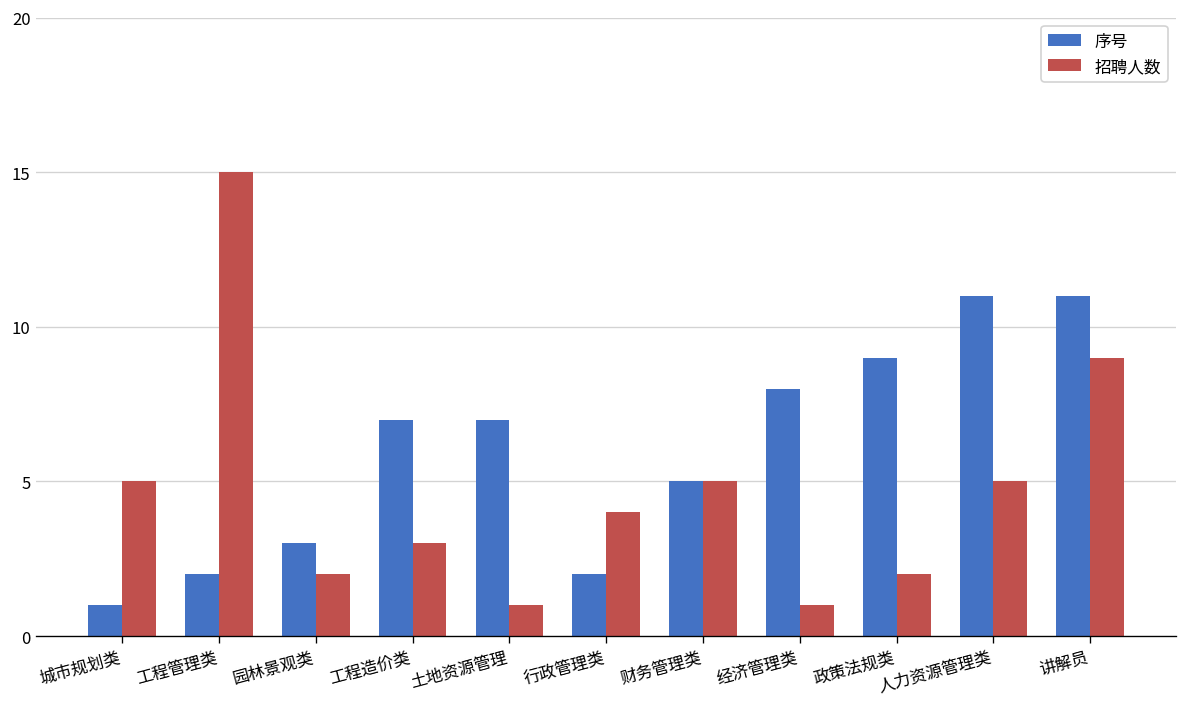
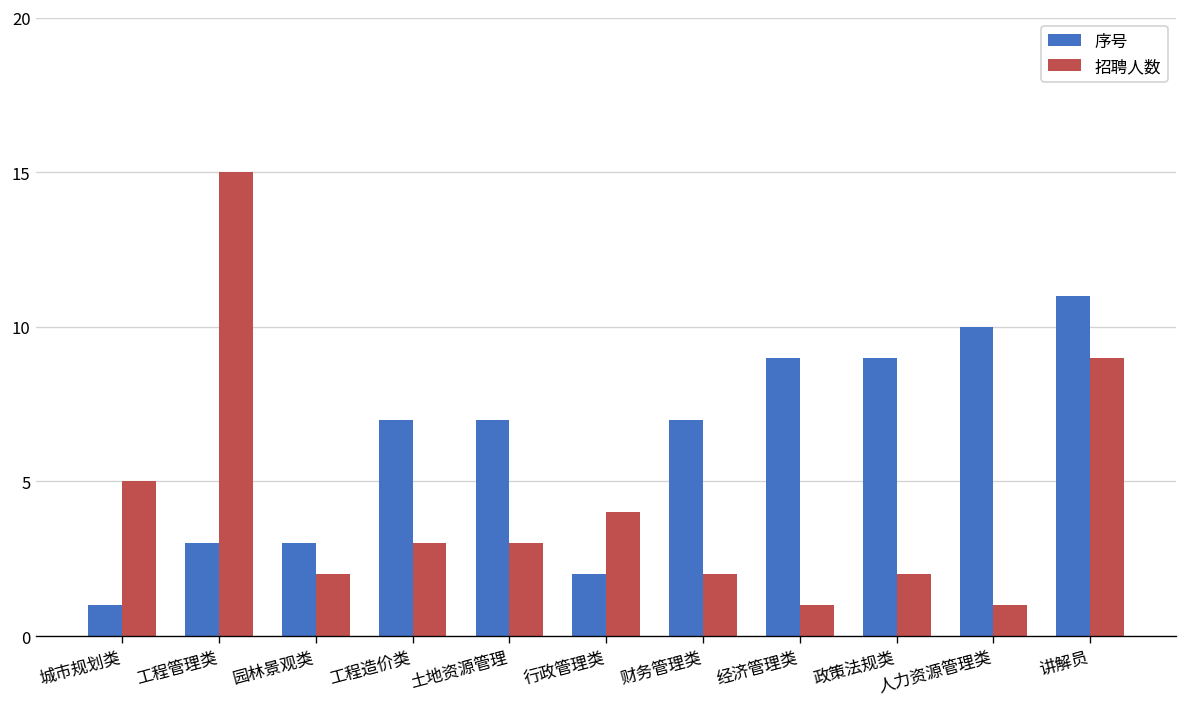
序号, 工程管理类: 2 -> 3
招聘人数, 土地资源管理: 1 -> 3
序号, 财务管理类: 5 -> 7
招聘人数, 财务管理类: 5 -> 2
序号, 经济管理类: 8 -> 9
序号, 人力资源管理类: 11 -> 10
招聘人数, 人力资源管理类: 5 -> 1
